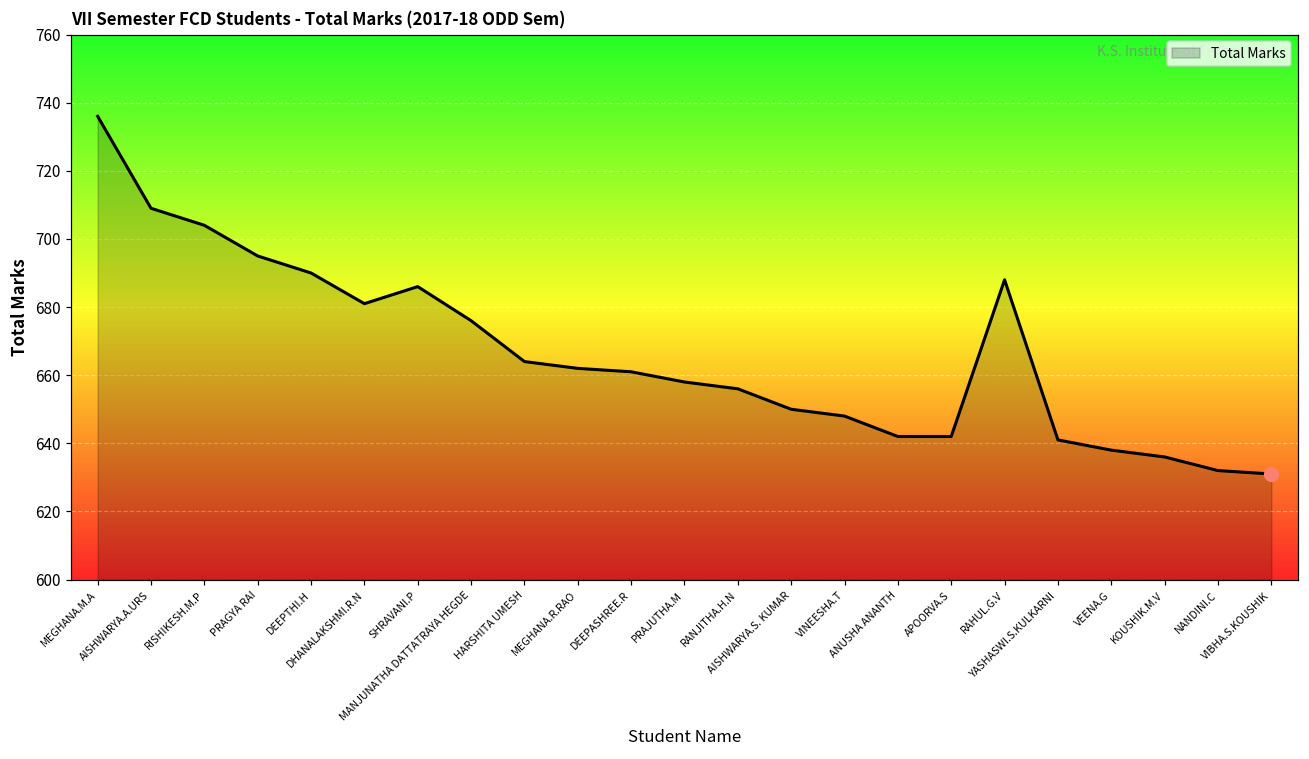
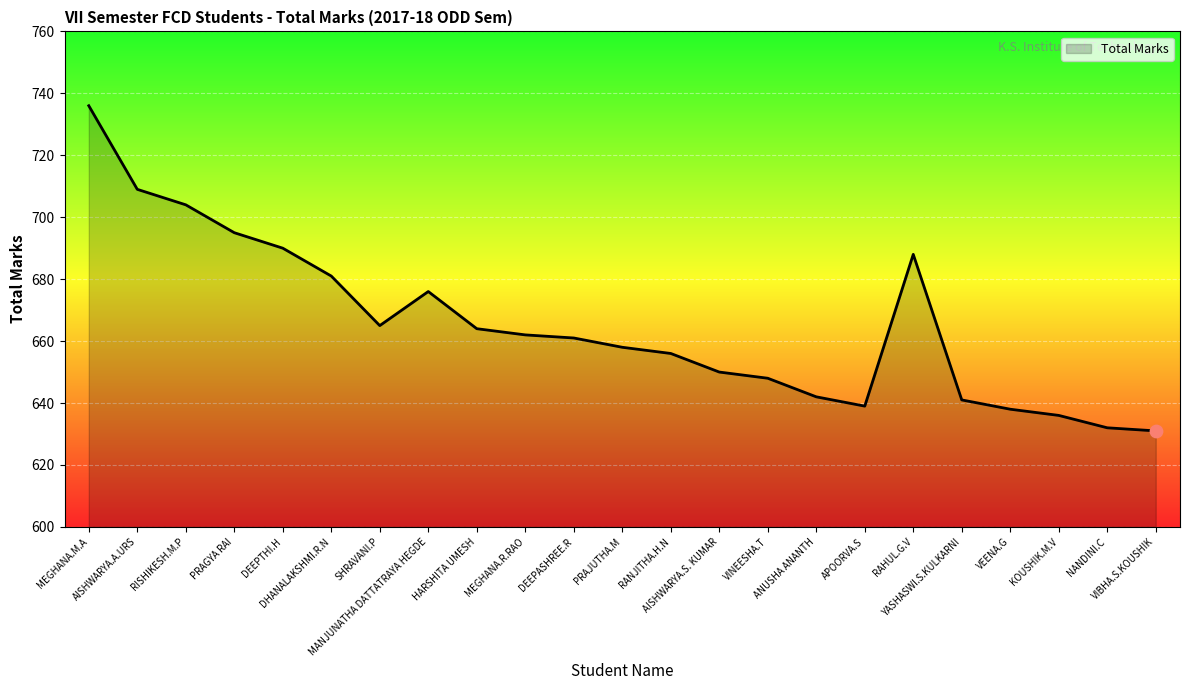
Total Marks, SHRAVANI.P: 686 -> 665
Total Marks, APOORVA.S: 642 -> 639
